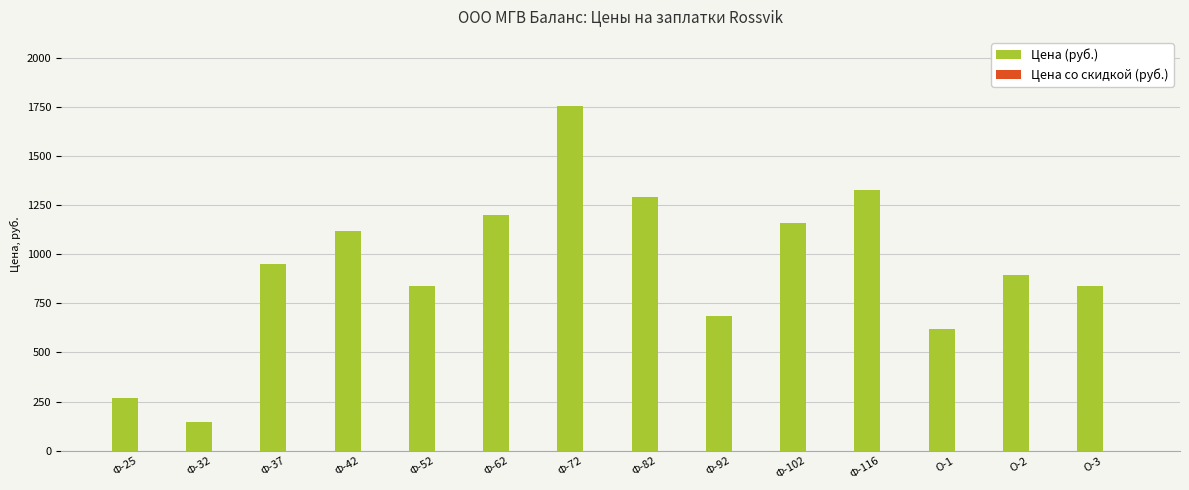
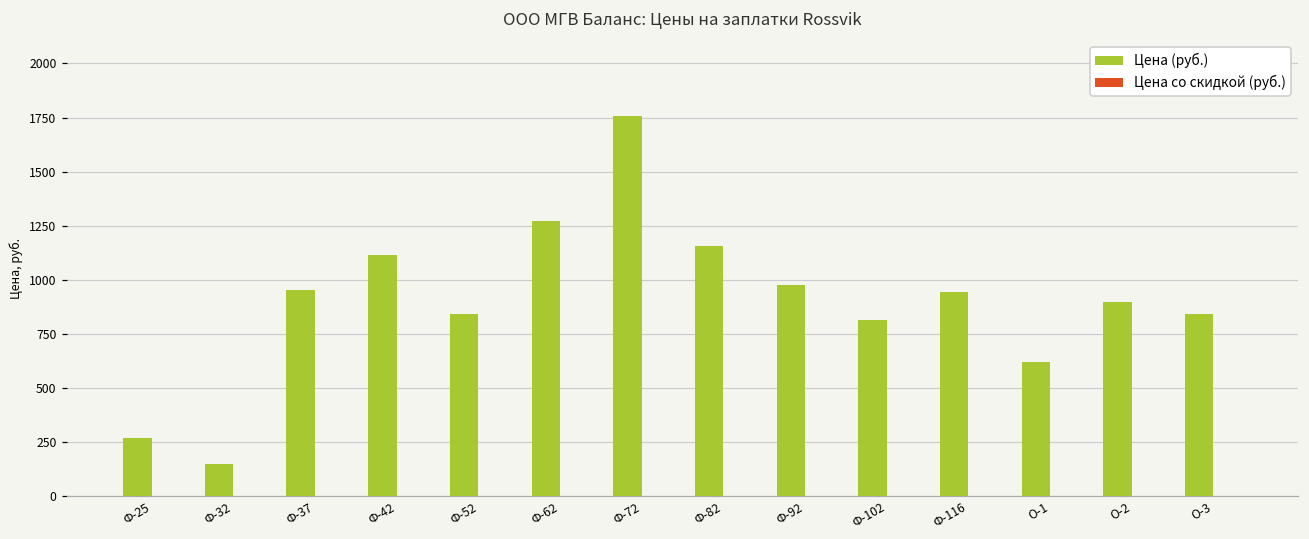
Цена (руб.), Ф-62: 1200 -> 1270
Цена (руб.), Ф-82: 1290 -> 1160
Цена (руб.), Ф-92: 690 -> 970
Цена (руб.), Ф-102: 1160 -> 810
Цена (руб.), Ф-116: 1330 -> 950
